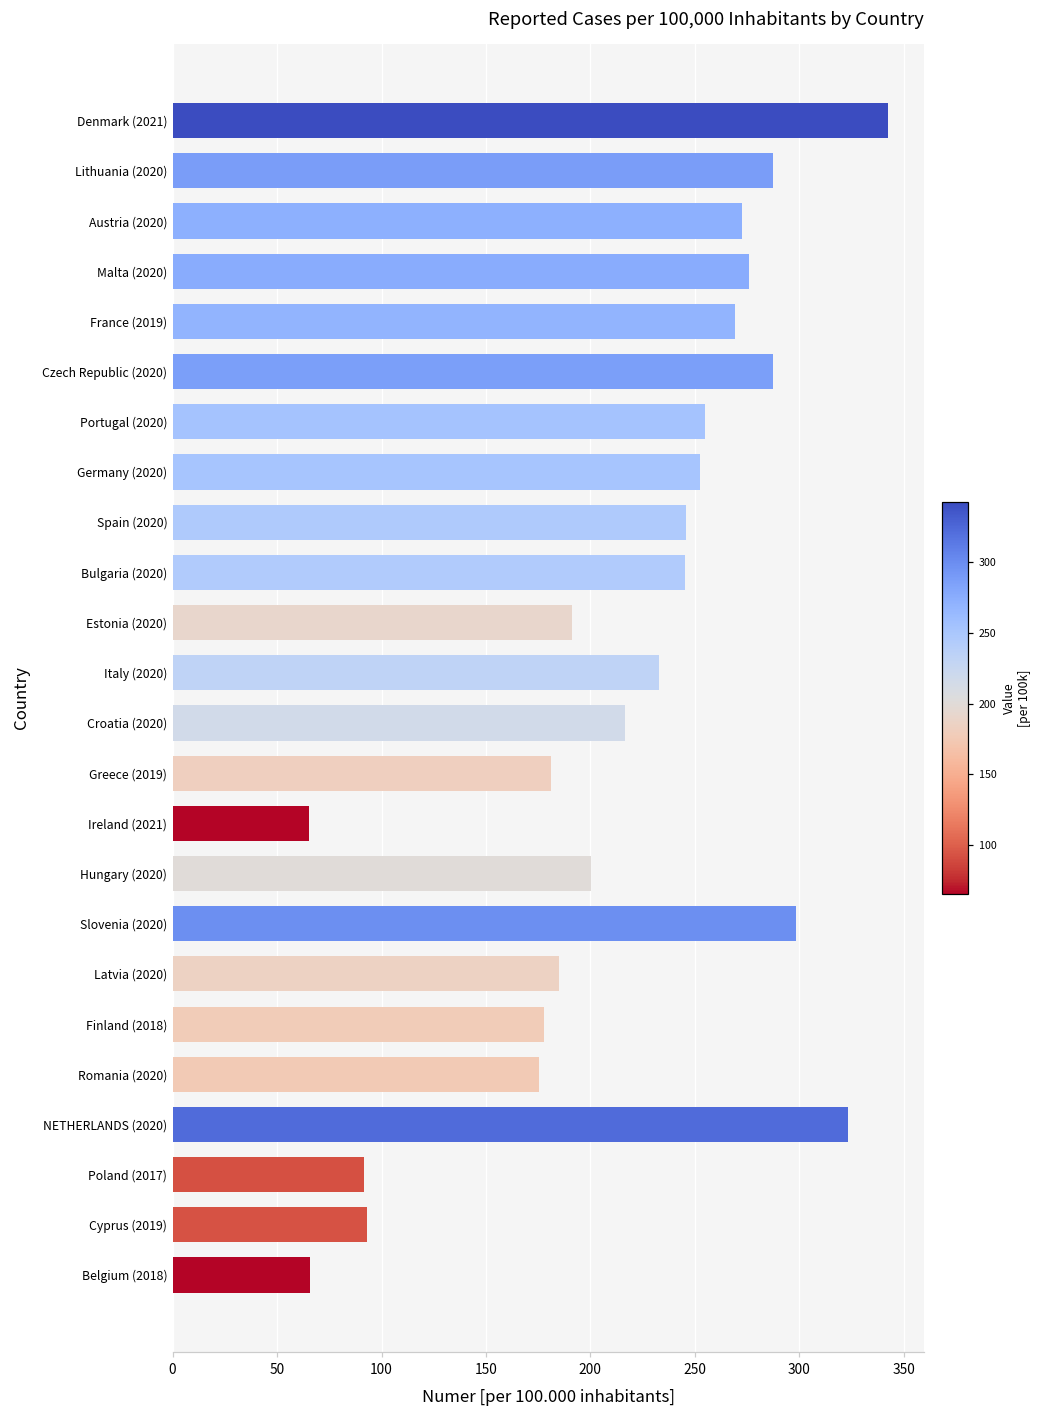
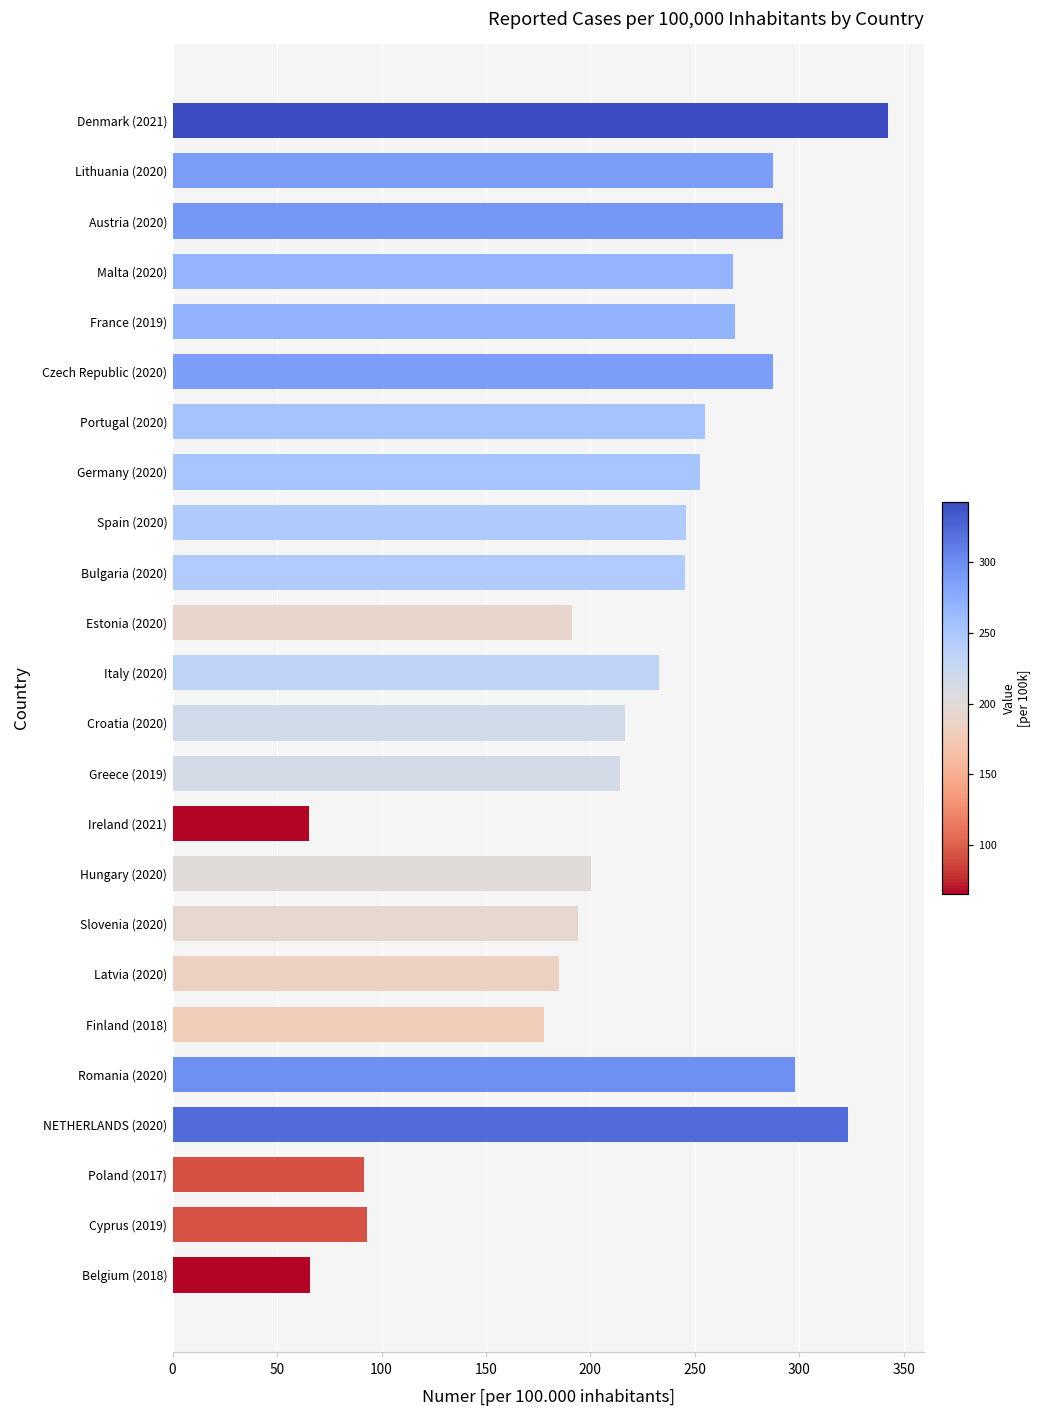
Austria (2020): 273 -> 292
Malta (2020): 276 -> 268
Greece (2019): 181 -> 214
Slovenia (2020): 299 -> 194
Romania (2020): 175 -> 298
